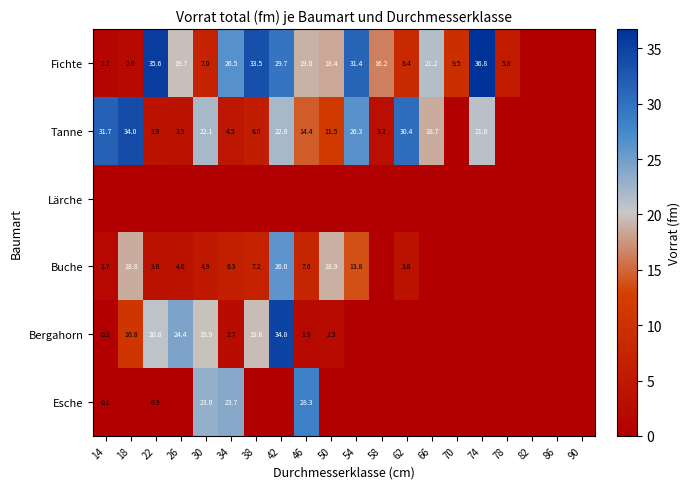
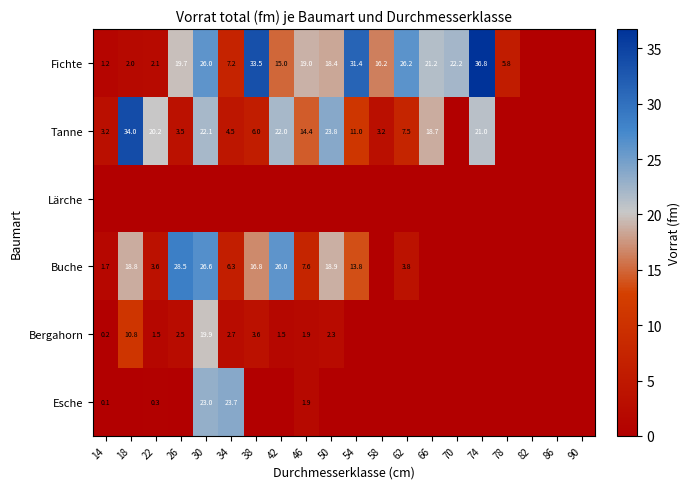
Fichte, 22: 35.6 -> 2.1
Fichte, 30: 7.0 -> 26.0
Fichte, 34: 26.5 -> 7.2
Fichte, 42: 29.7 -> 15.0
Fichte, 62: 8.4 -> 26.2
Fichte, 70: 9.5 -> 22.2
Tanne, 14: 31.7 -> 3.2
Tanne, 22: 3.9 -> 20.2
Tanne, 50: 11.5 -> 23.8
Tanne, 54: 26.3 -> 11.0
Tanne, 62: 30.4 -> 7.5
Buche, 26: 4.0 -> 28.5
Buche, 30: 4.9 -> 26.6
Buche, 38: 7.2 -> 16.8
Bergahorn, 22: 20.8 -> 1.5
Bergahorn, 26: 24.4 -> 2.5
Bergahorn, 38: 19.6 -> 3.6
Bergahorn, 42: 34.8 -> 1.5
Esche, 46: 28.3 -> 1.9
